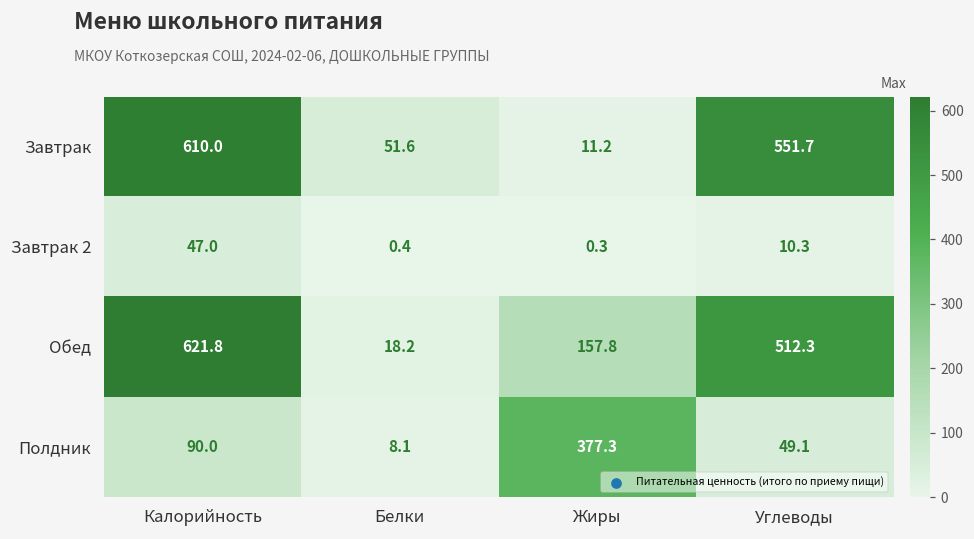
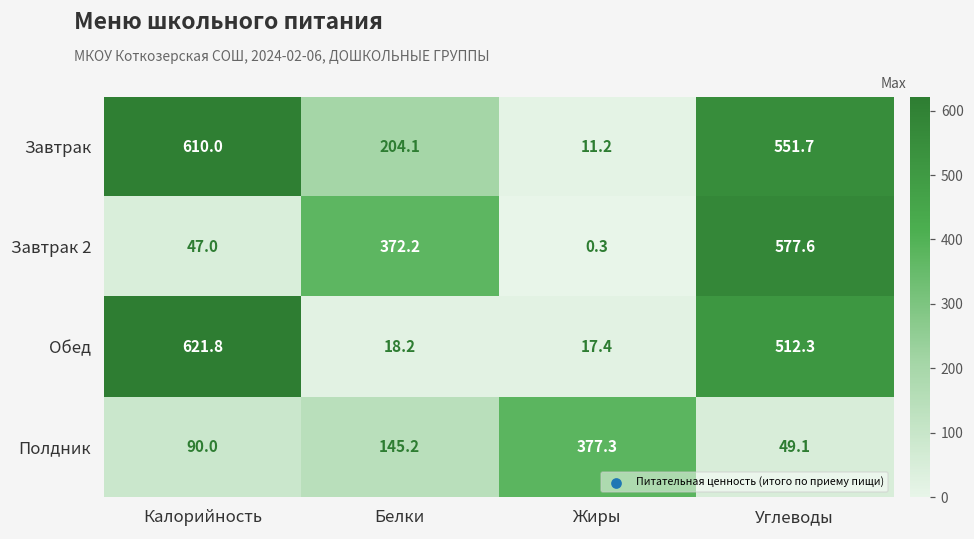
Завтрак, Белки: 51.6 -> 204.1
Завтрак 2, Белки: 0.4 -> 372.2
Завтрак 2, Углеводы: 10.3 -> 577.6
Обед, Жиры: 157.8 -> 17.4
Полдник, Белки: 8.1 -> 145.2
